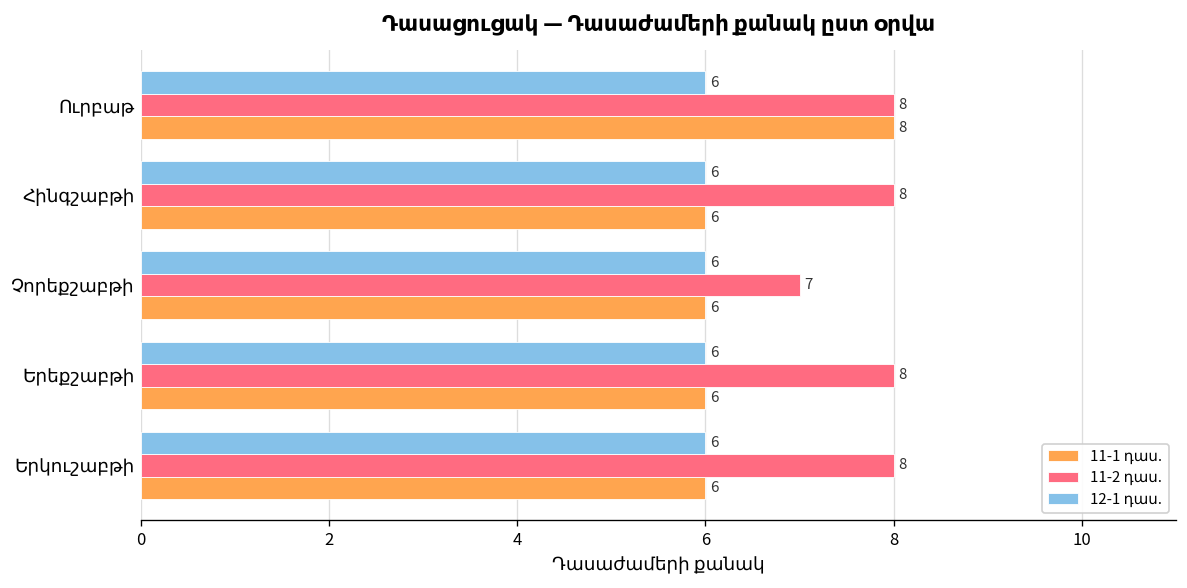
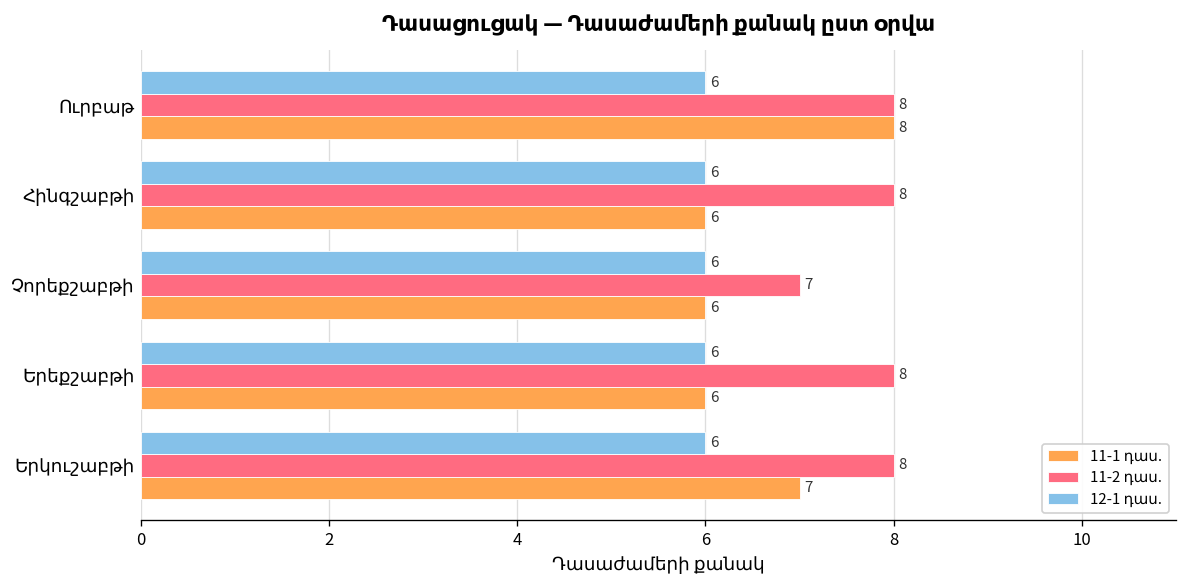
11-1 դաս., Երկուշաբթի: 6 -> 7
